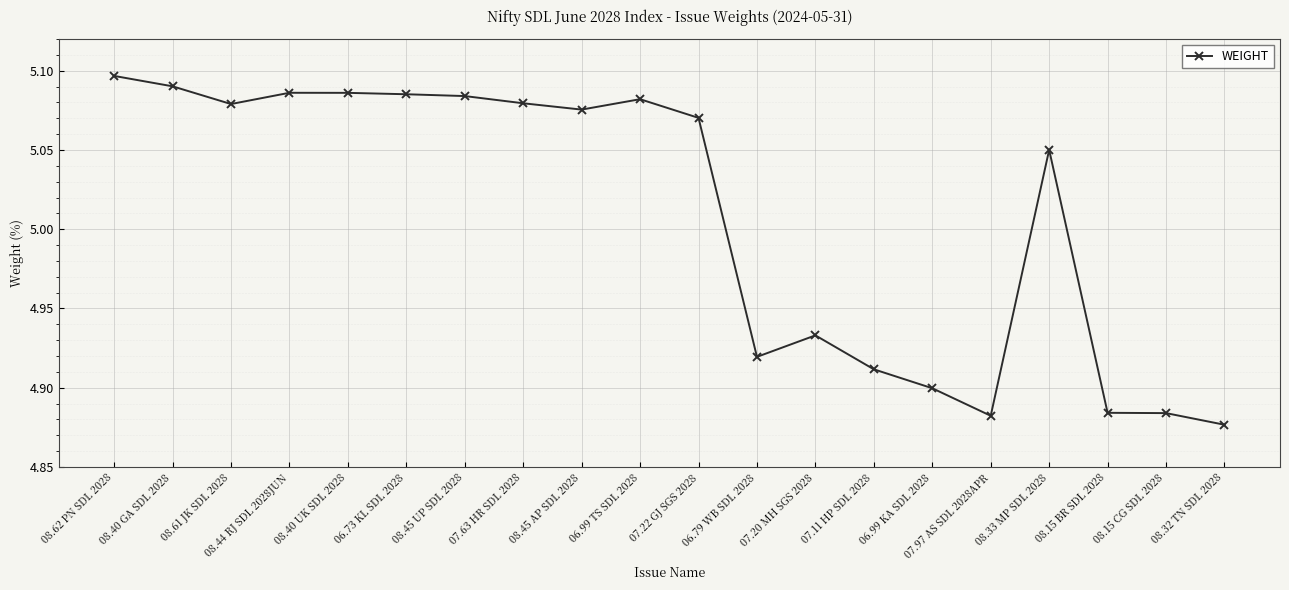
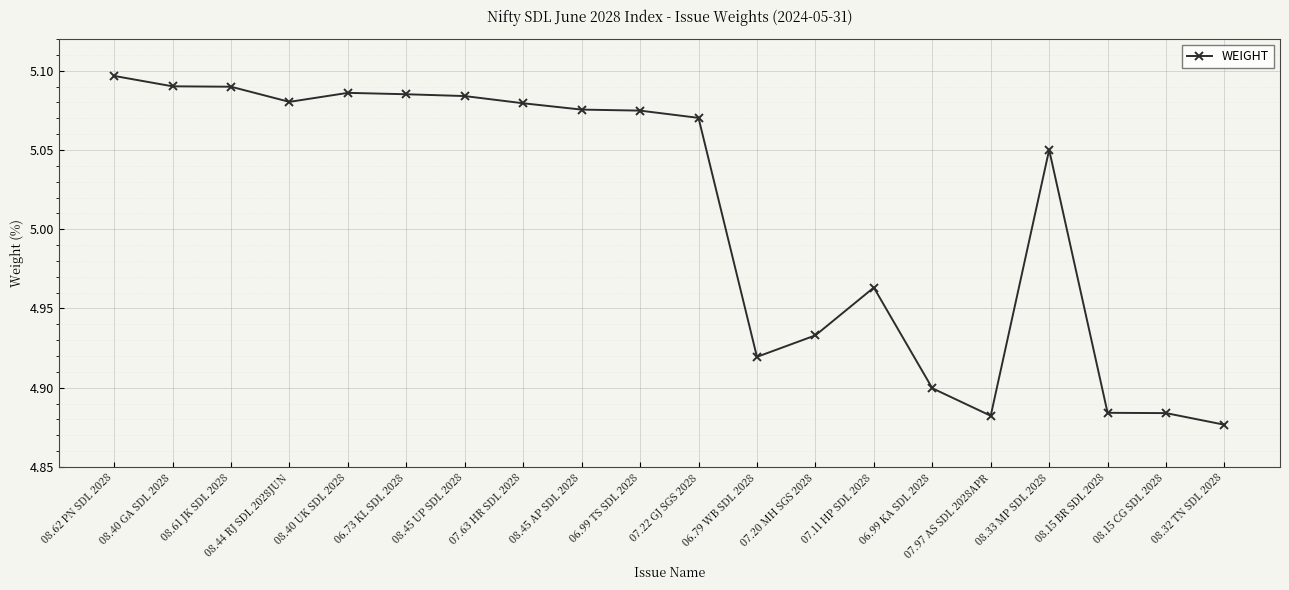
08.61 JK SDL 2028: 5.079 -> 5.090
08.44 RJ SDL 2028JUN: 5.086 -> 5.080
06.99 TS SDL 2028: 5.082 -> 5.075
07.11 HP SDL 2028: 4.912 -> 4.963
